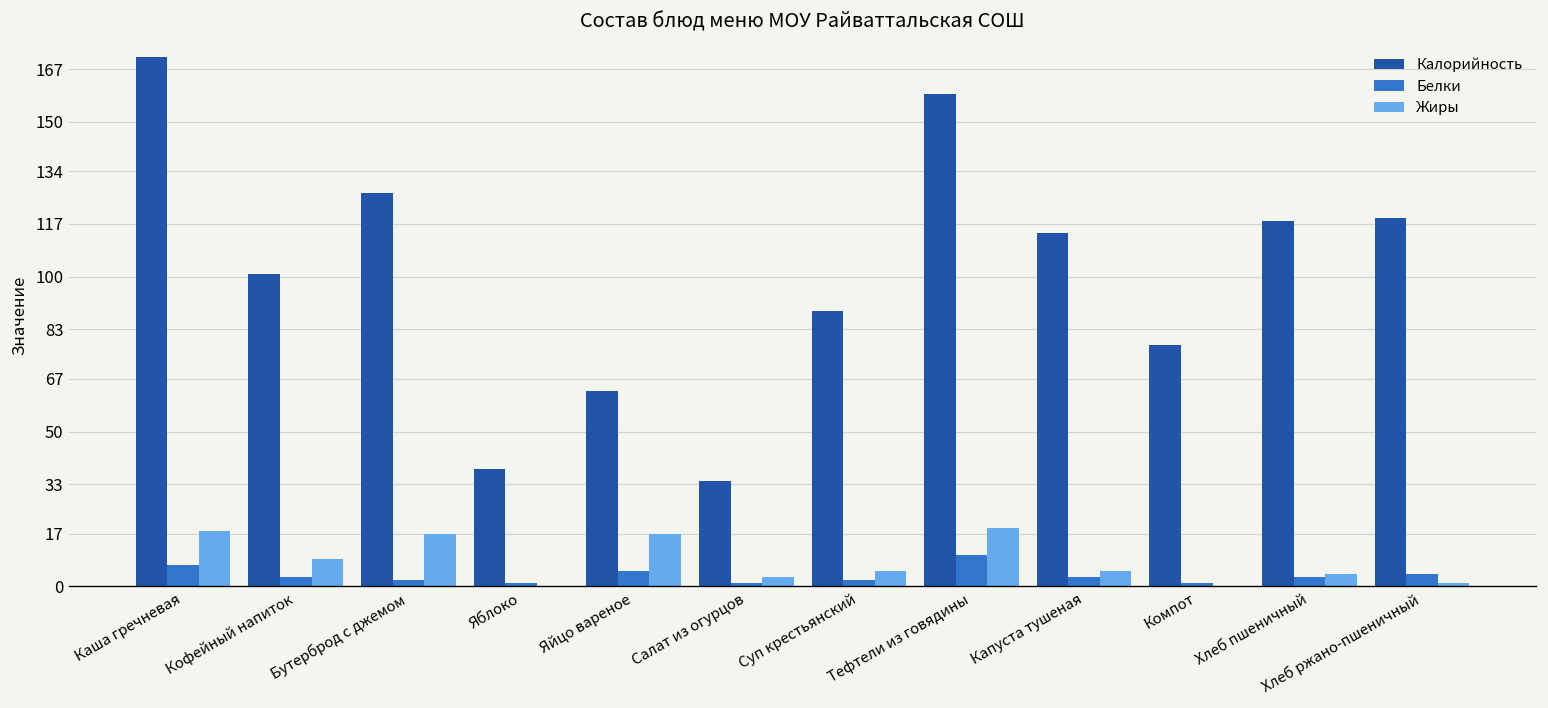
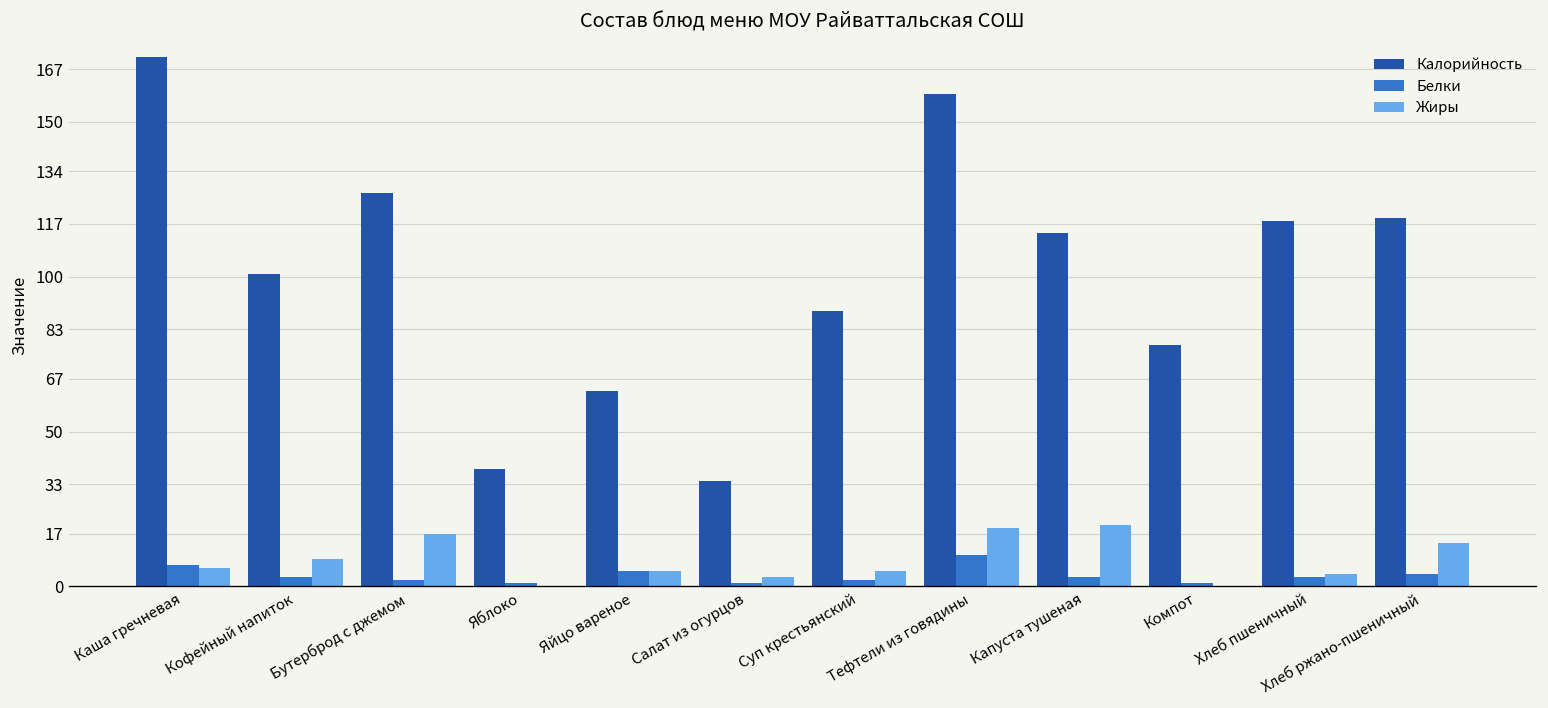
Жиры, Каша гречневая: 18 -> 6
Жиры, Яйцо вареное: 17 -> 5
Жиры, Капуста тушеная: 5 -> 20
Жиры, Хлеб ржано-пшеничный: 1 -> 14
